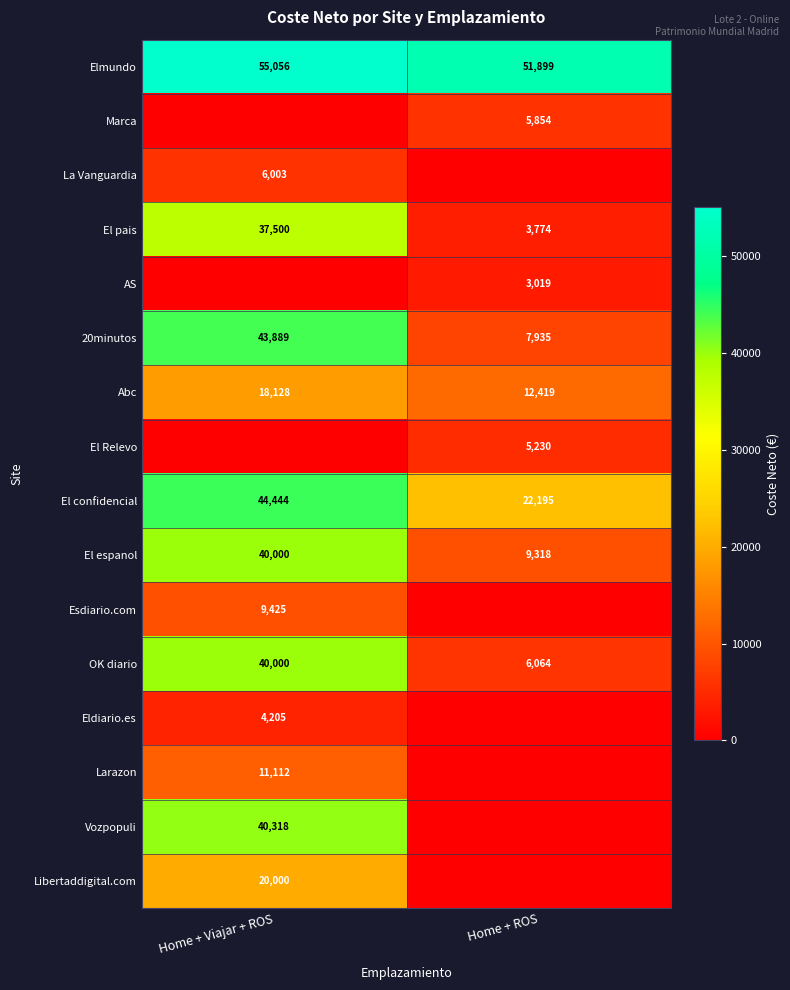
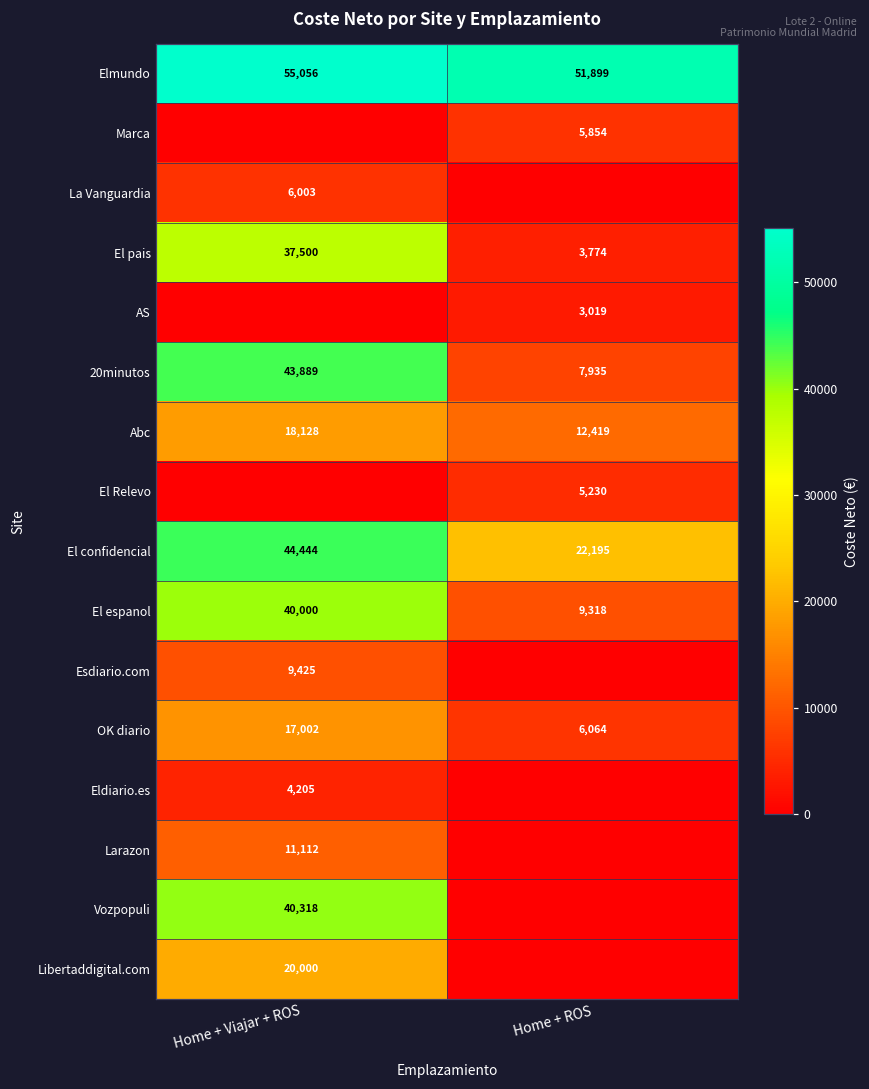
OK diario, Home + Viajar + ROS: 40,000 -> 17,002
